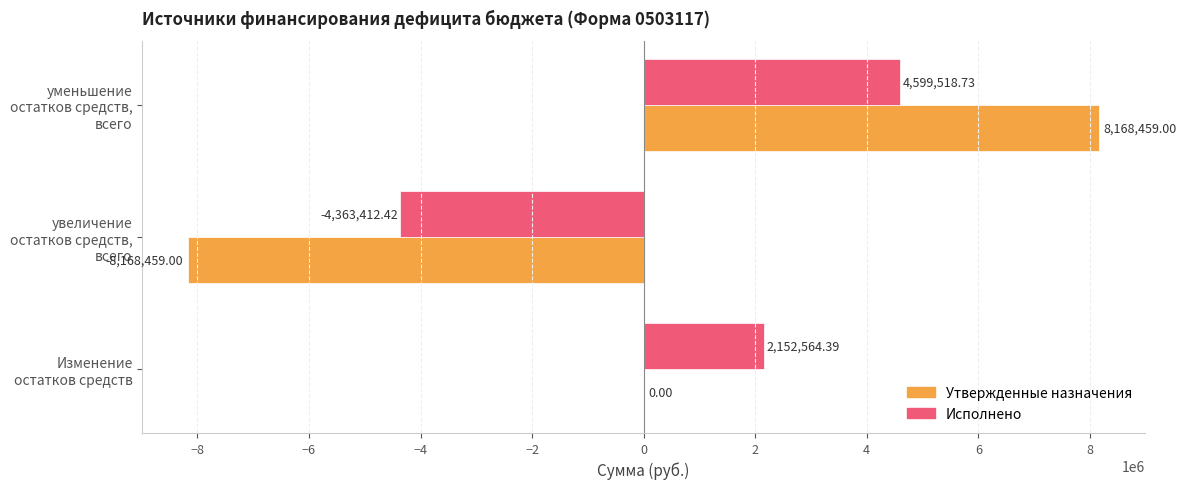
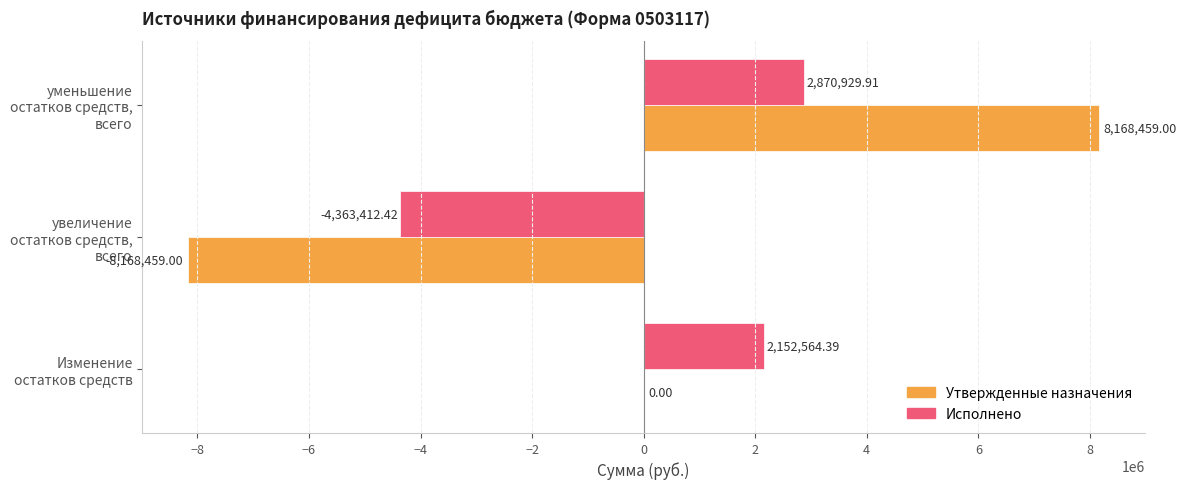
Исполнено, уменьшение остатков средств, всего: 4,599,518.73 -> 2,870,929.91
